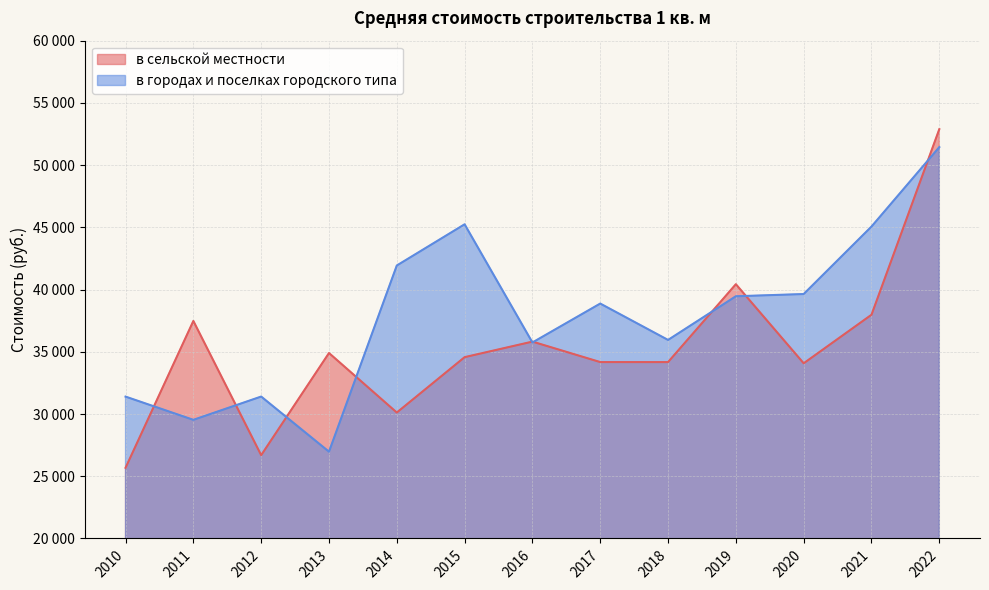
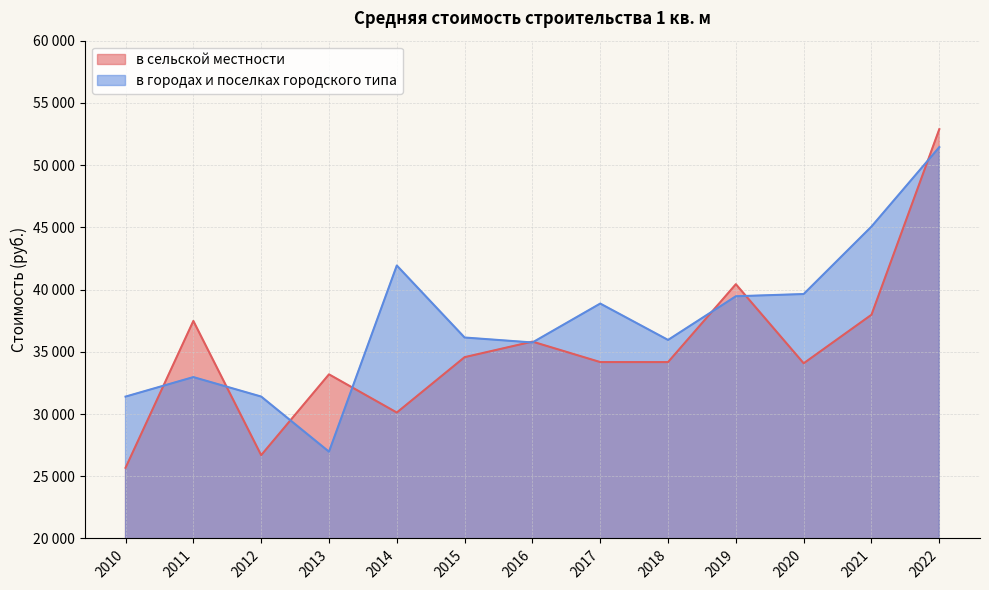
в городах и поселках городского типа, 2011: 29500 -> 33000
в сельской местности, 2013: 34900 -> 33200
в городах и поселках городского типа, 2015: 45200 -> 36100
